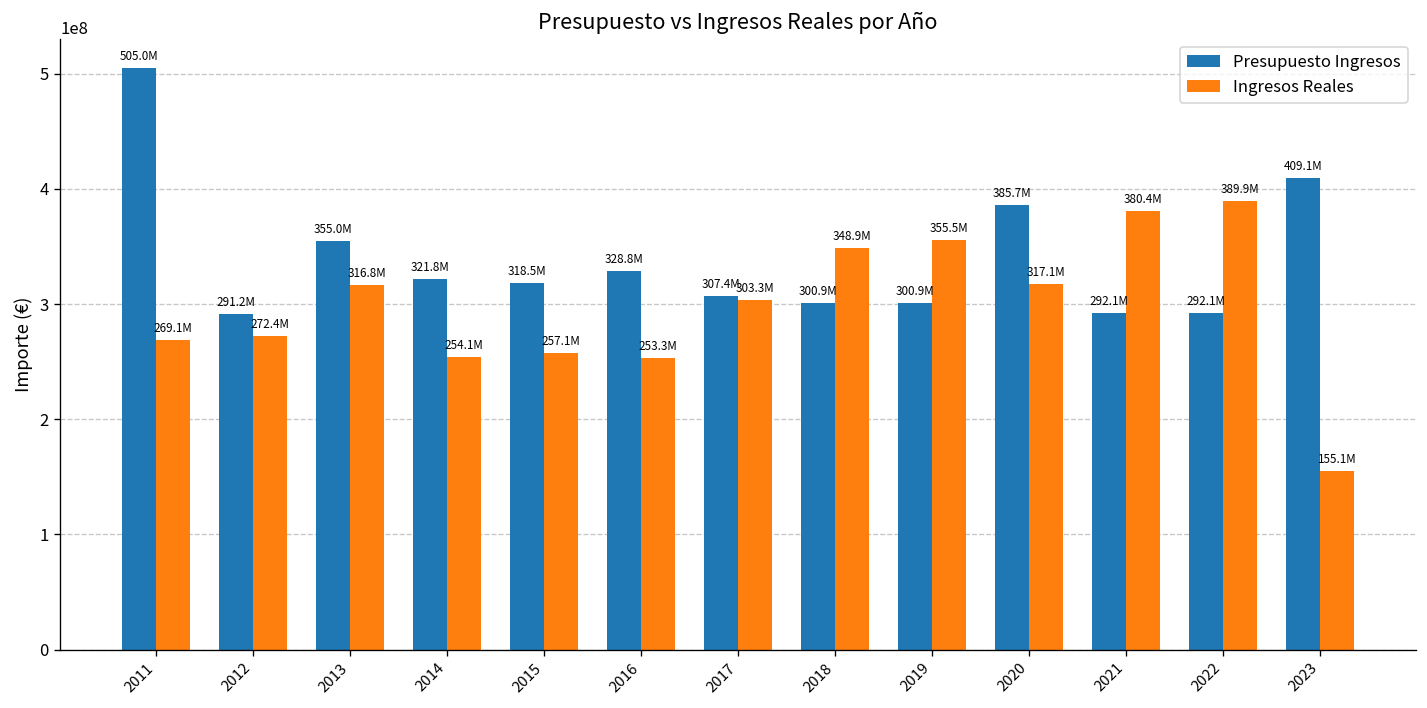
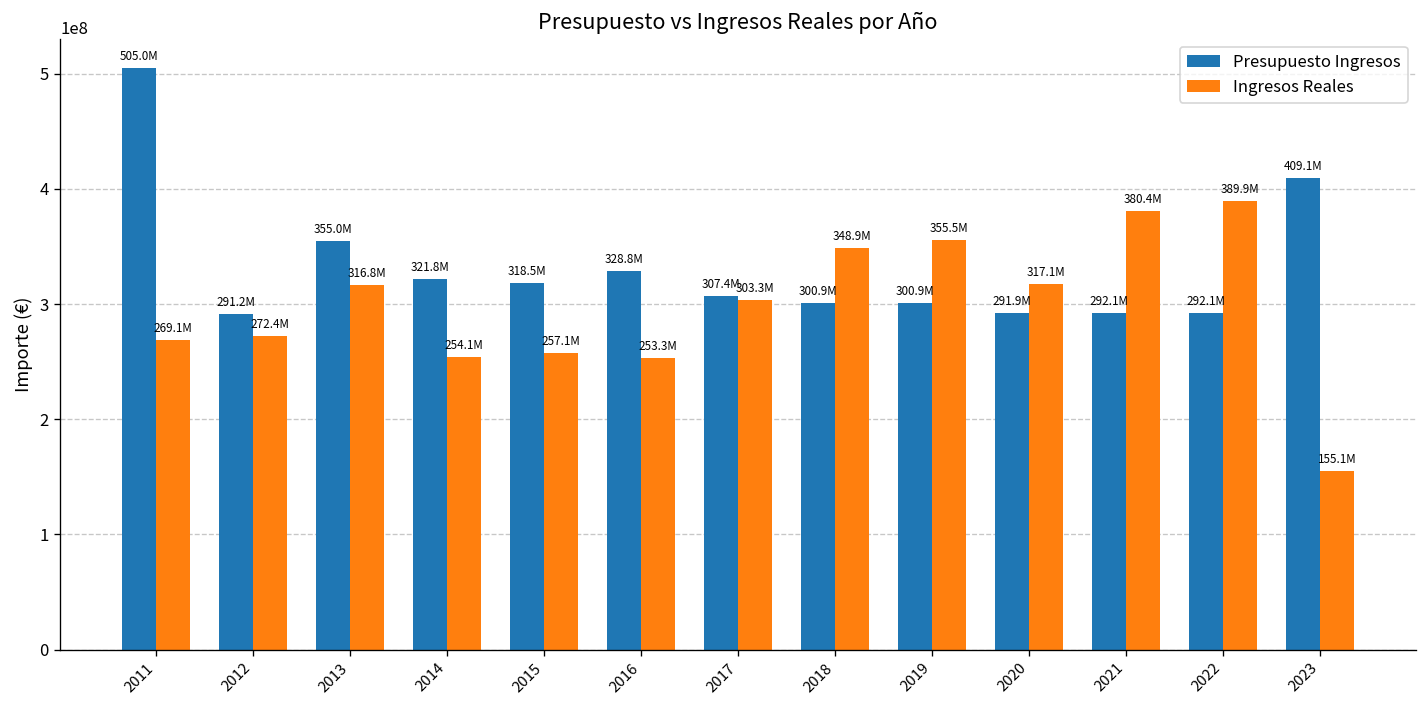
Presupuesto Ingresos, 2020: 385.7M -> 291.9M
